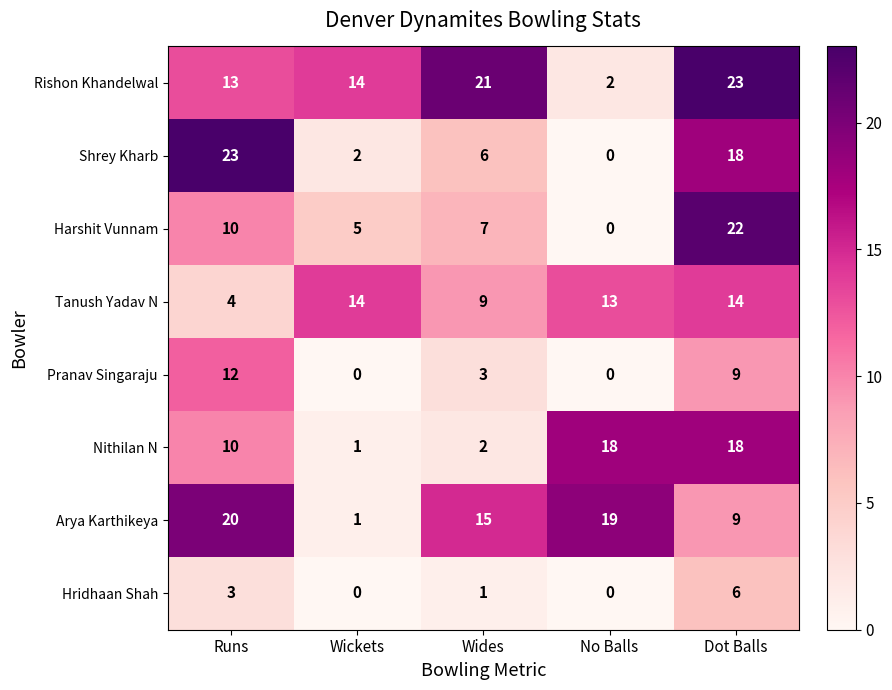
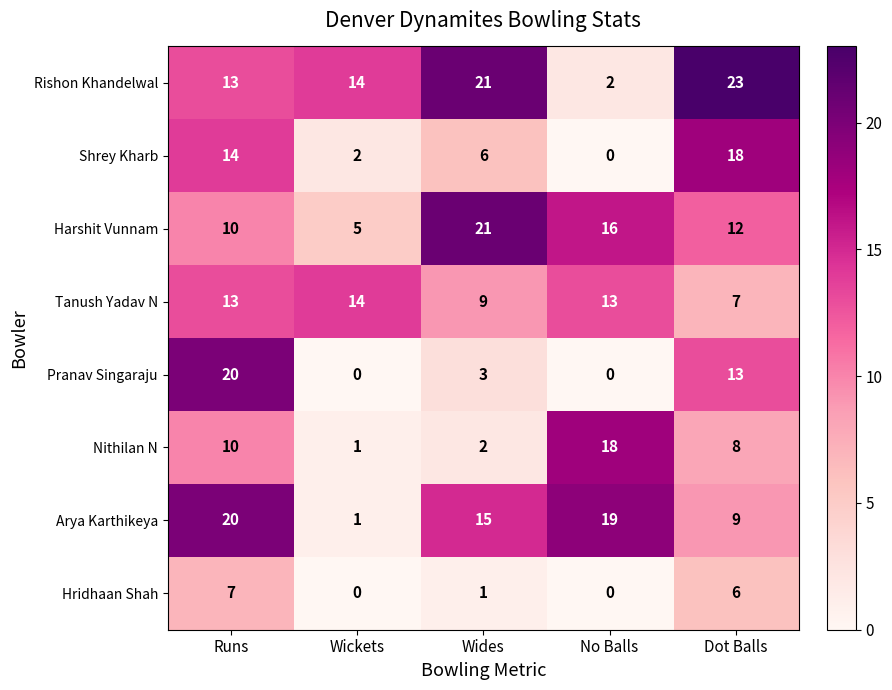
Shrey Kharb, Runs: 23 -> 14
Harshit Vunnam, Wides: 7 -> 21
Harshit Vunnam, No Balls: 0 -> 16
Harshit Vunnam, Dot Balls: 22 -> 12
Tanush Yadav N, Runs: 4 -> 13
Tanush Yadav N, Dot Balls: 14 -> 7
Pranav Singaraju, Runs: 12 -> 20
Pranav Singaraju, Dot Balls: 9 -> 13
Nithilan N, Dot Balls: 18 -> 8
Hridhaan Shah, Runs: 3 -> 7
